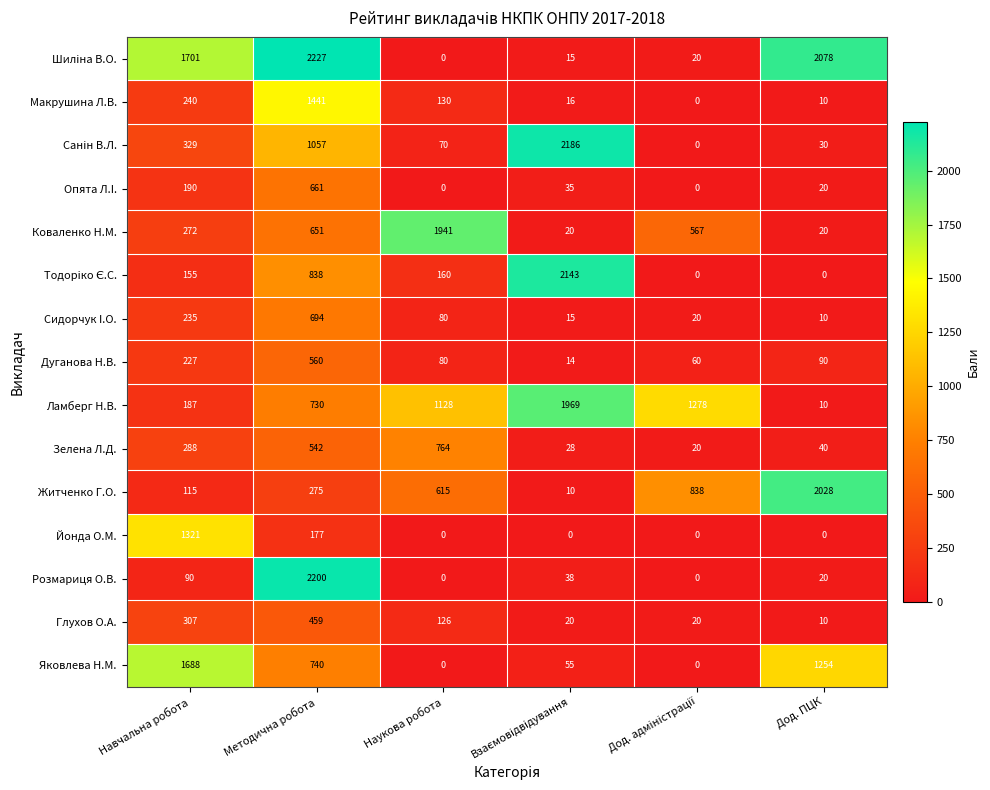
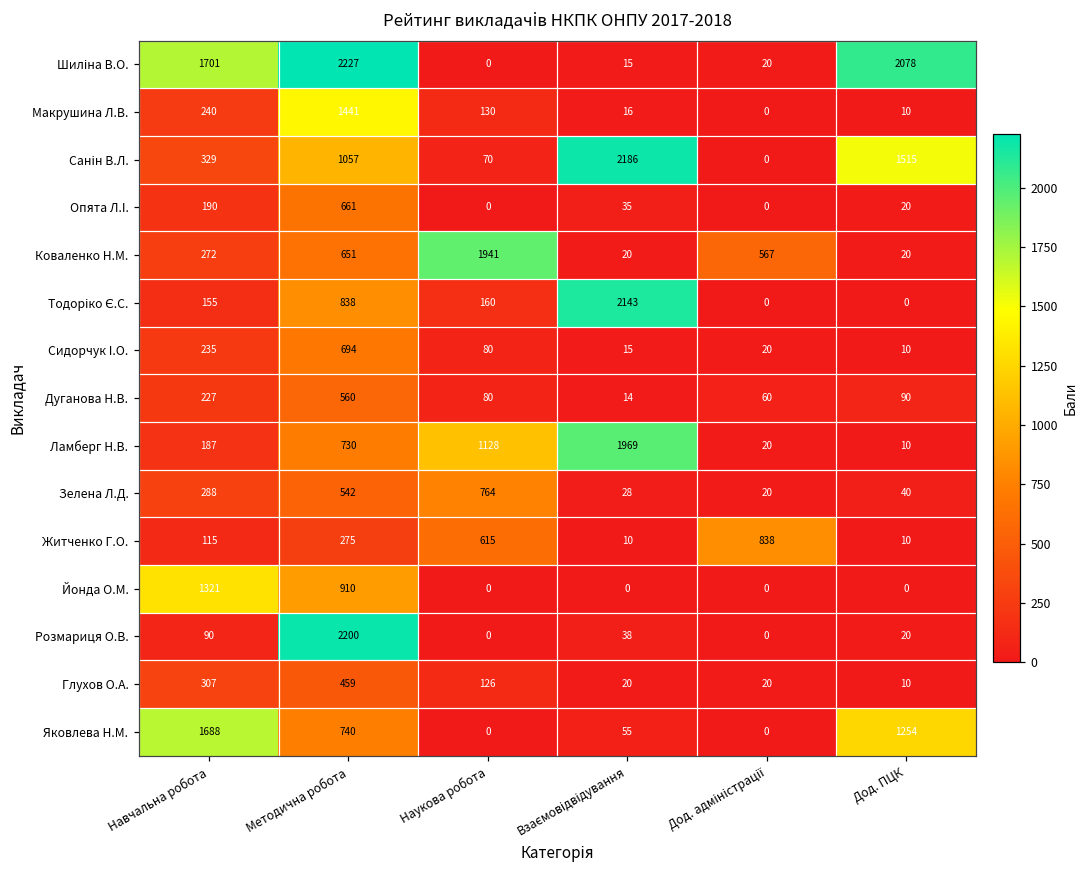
Санін В.Л., Дод. ПЦК: 30 -> 1515
Ламберг Н.В., Дод. адміністрації: 1278 -> 20
Житченко Г.О., Дод. ПЦК: 2028 -> 10
Йонда О.М., Методична робота: 177 -> 910
